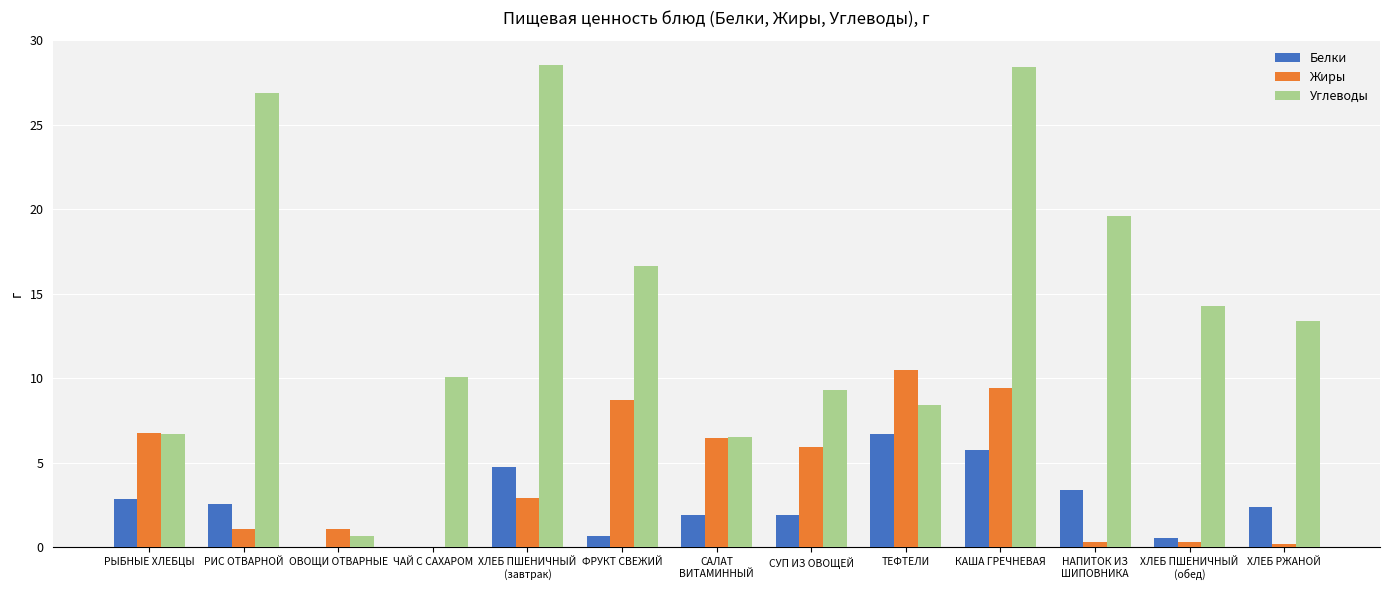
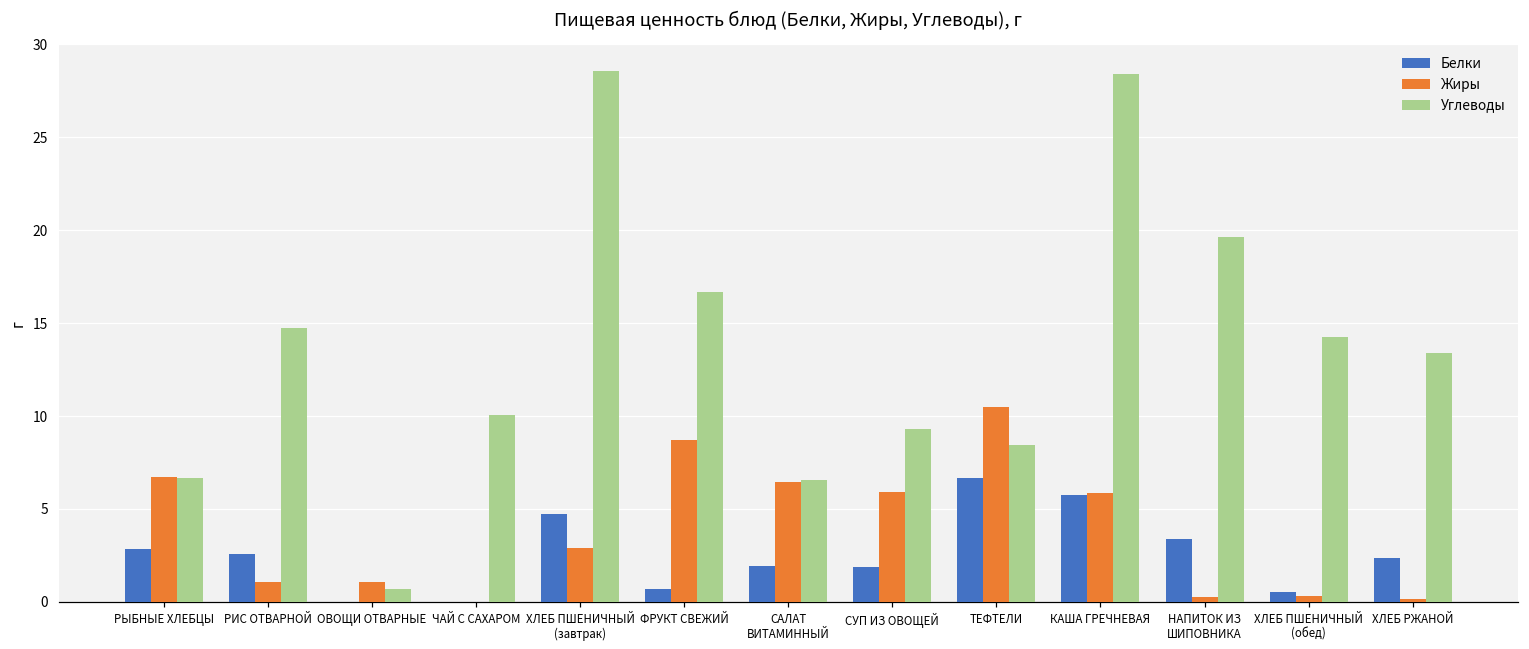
Углеводы, РИС ОТВАРНОЙ: 26.9 -> 14.8
Жиры, КАША ГРЕЧНЕВАЯ: 9.4 -> 5.8
